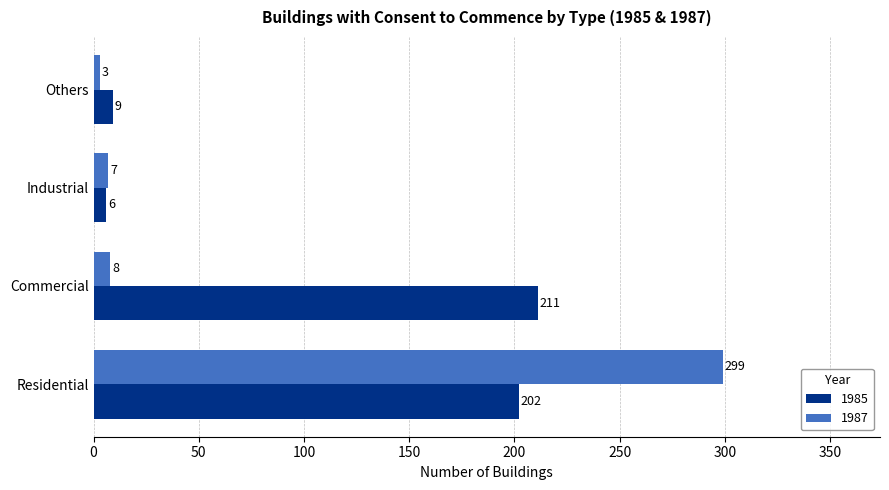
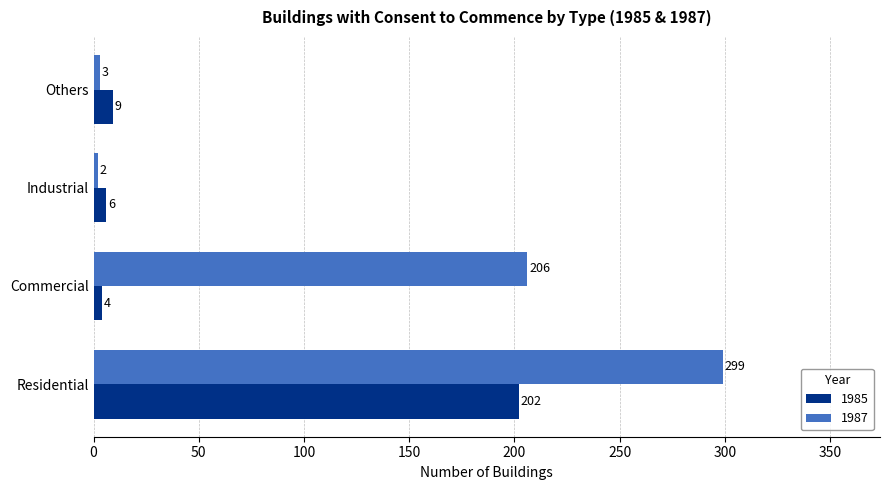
1987, Industrial: 7 -> 2
1987, Commercial: 8 -> 206
1985, Commercial: 211 -> 4
